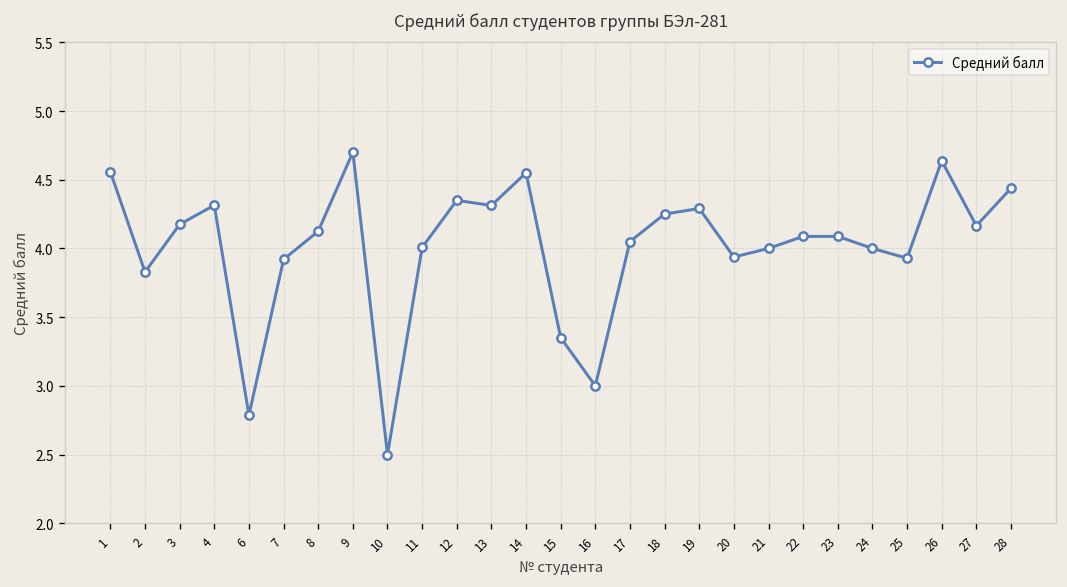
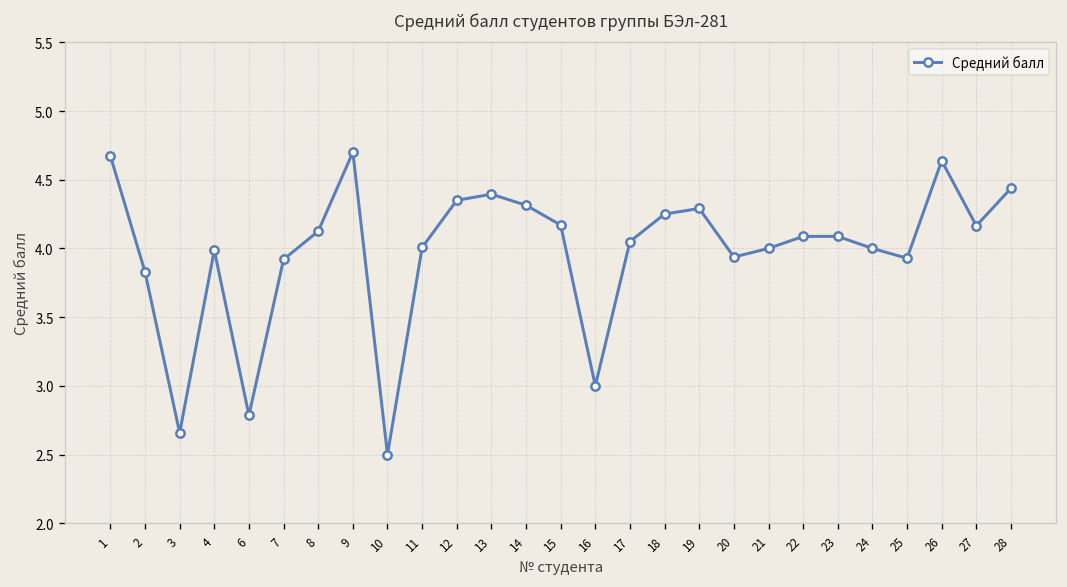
1: 4.56 -> 4.67
3: 4.18 -> 2.66
4: 4.31 -> 3.99
13: 4.31 -> 4.39
14: 4.55 -> 4.31
15: 3.35 -> 4.17
